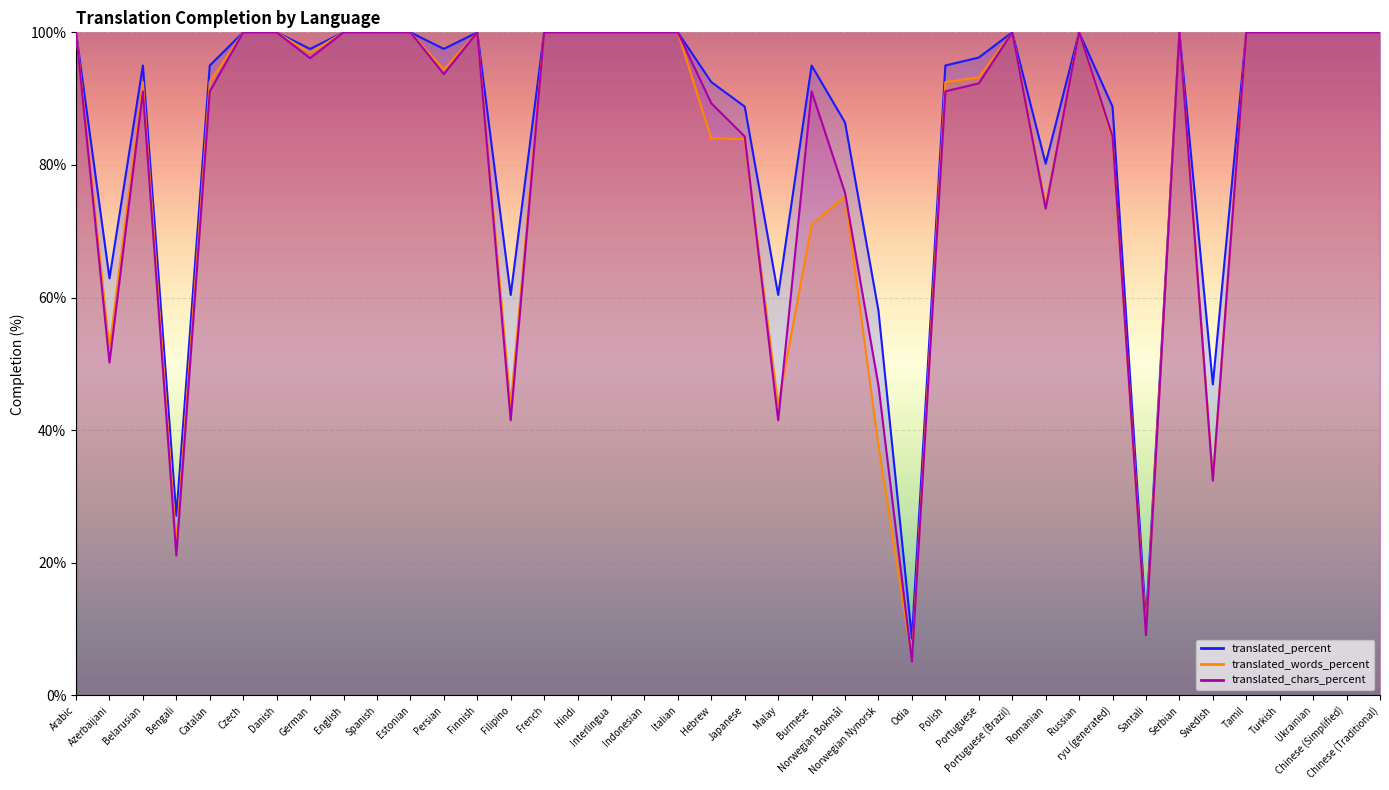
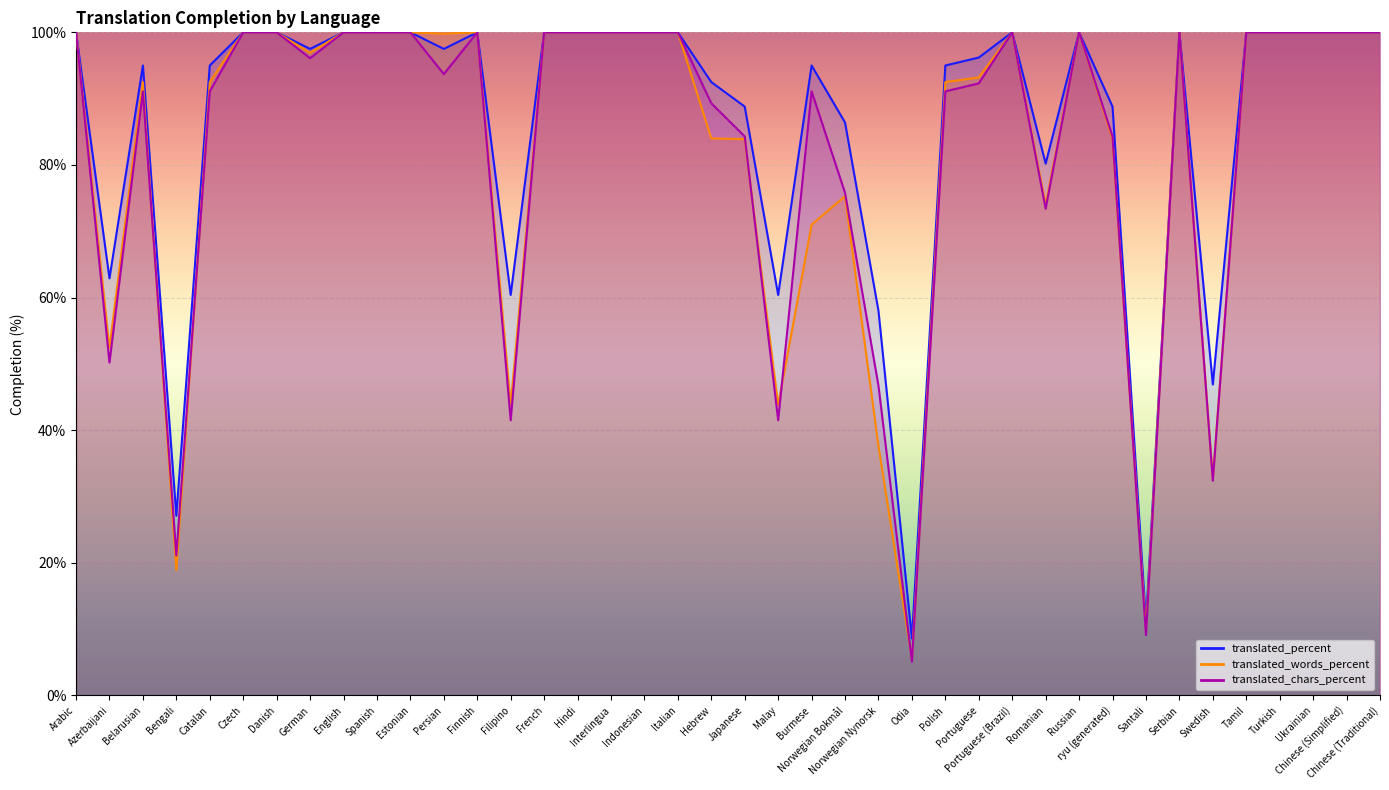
translated_words_percent, Bengali: 23% -> 19%
translated_words_percent, Persian: 94% -> 100%
